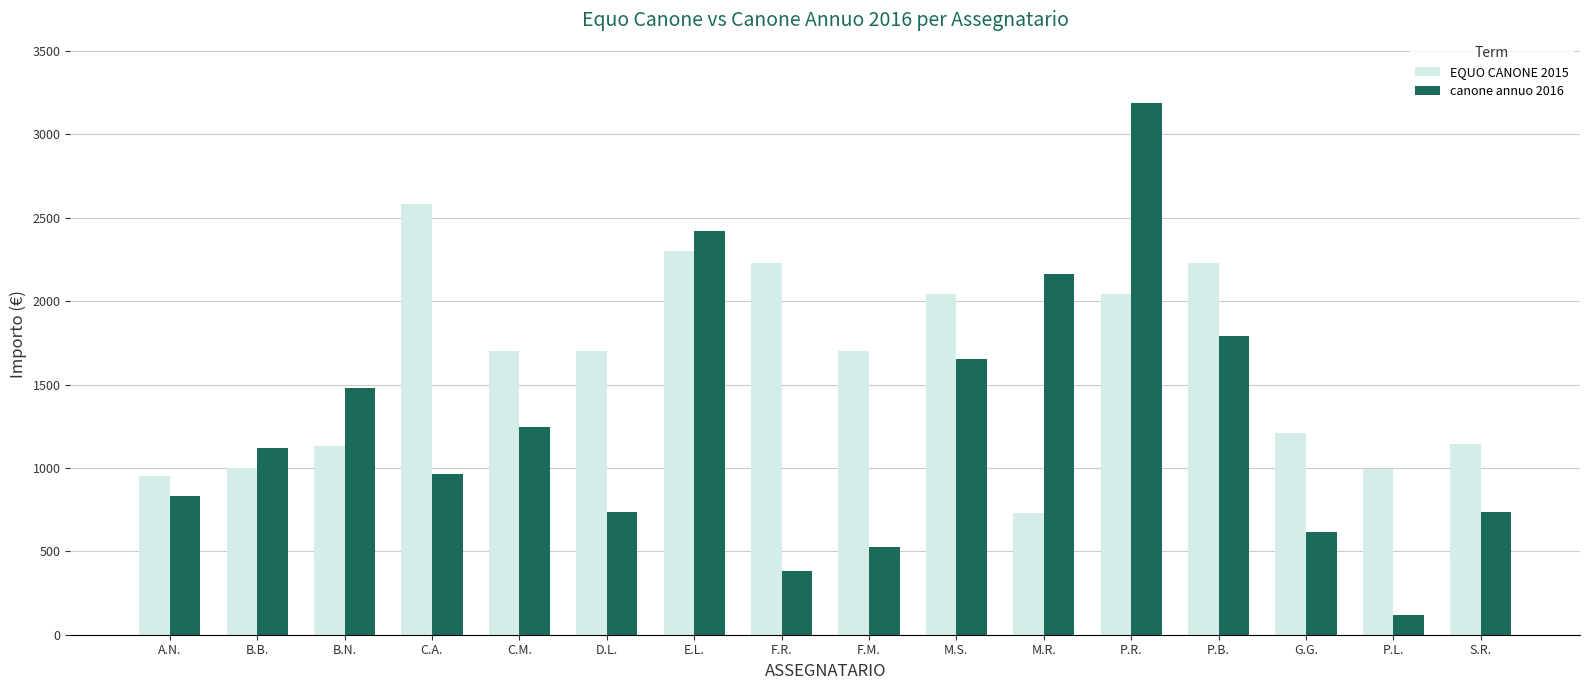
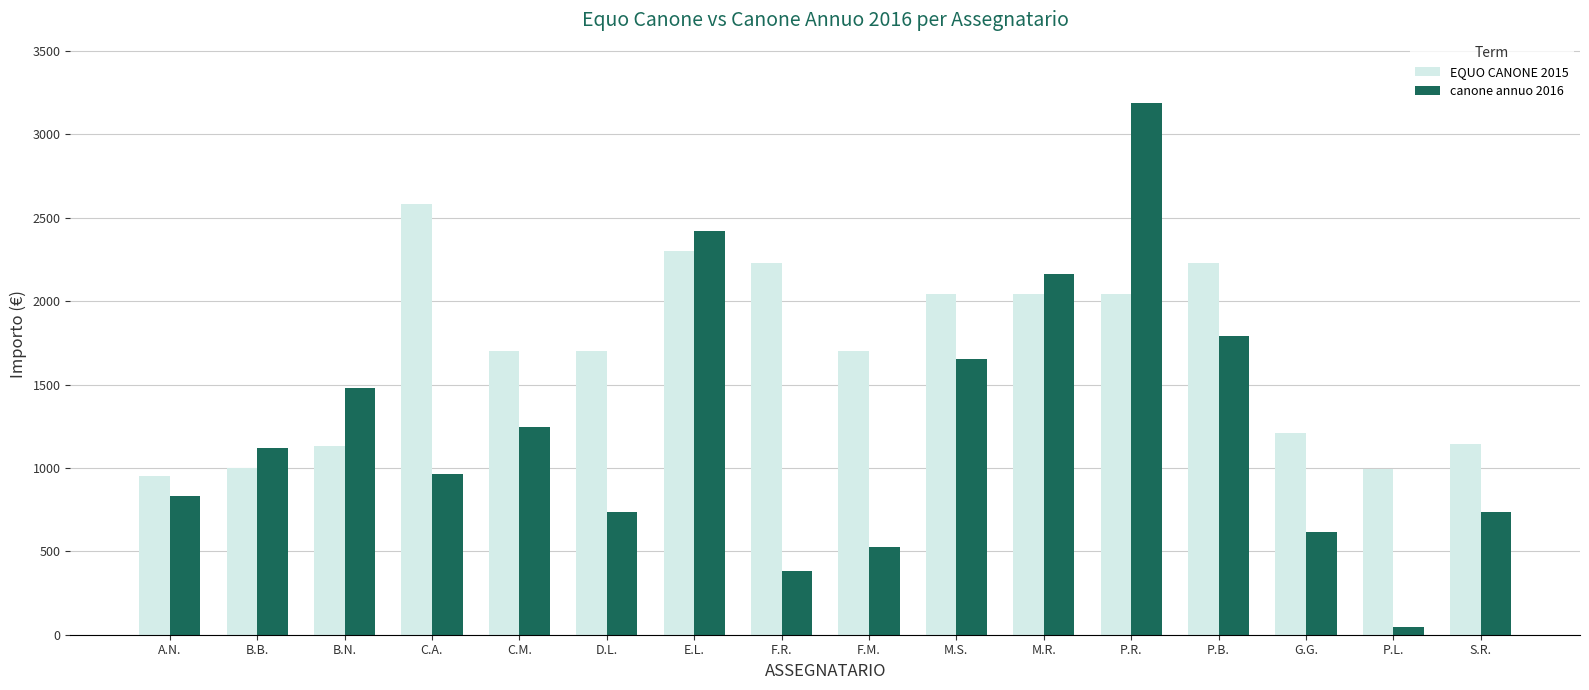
EQUO CANONE 2015, M.R.: 730 -> 2040
canone annuo 2016, P.L.: 120 -> 50
